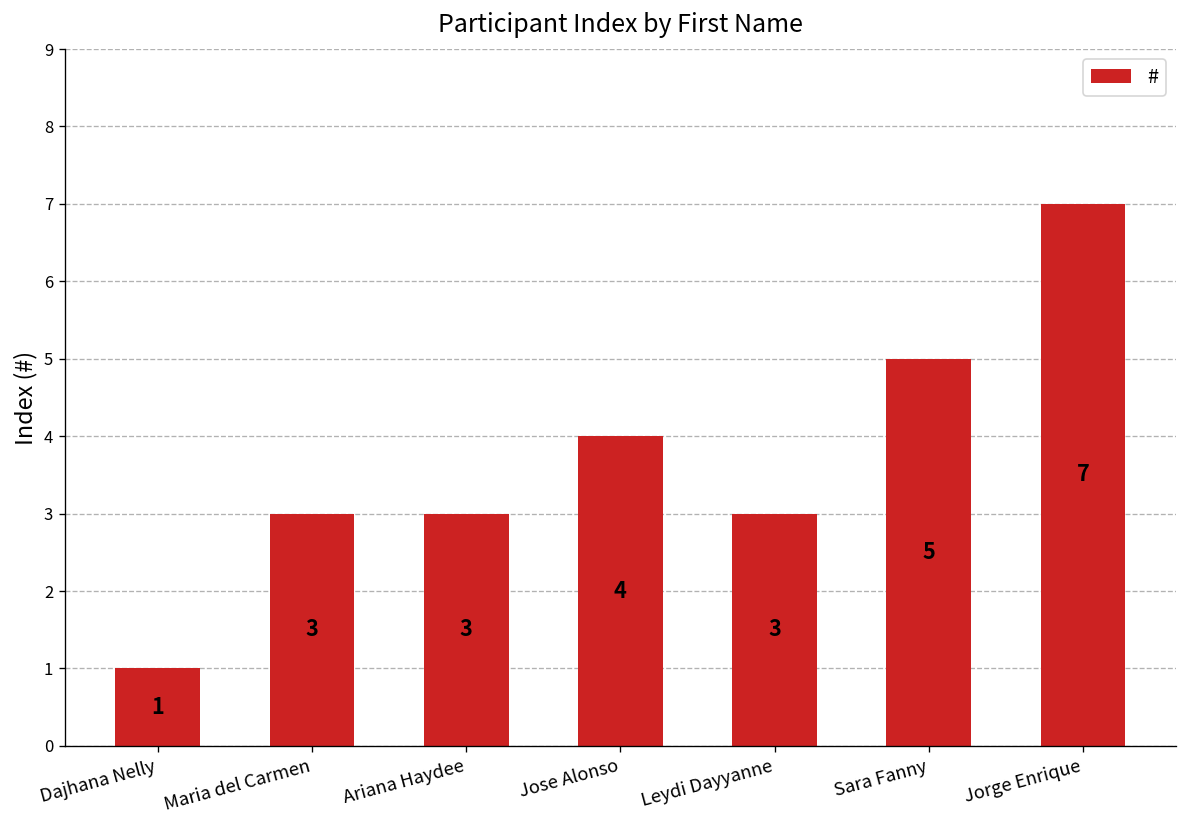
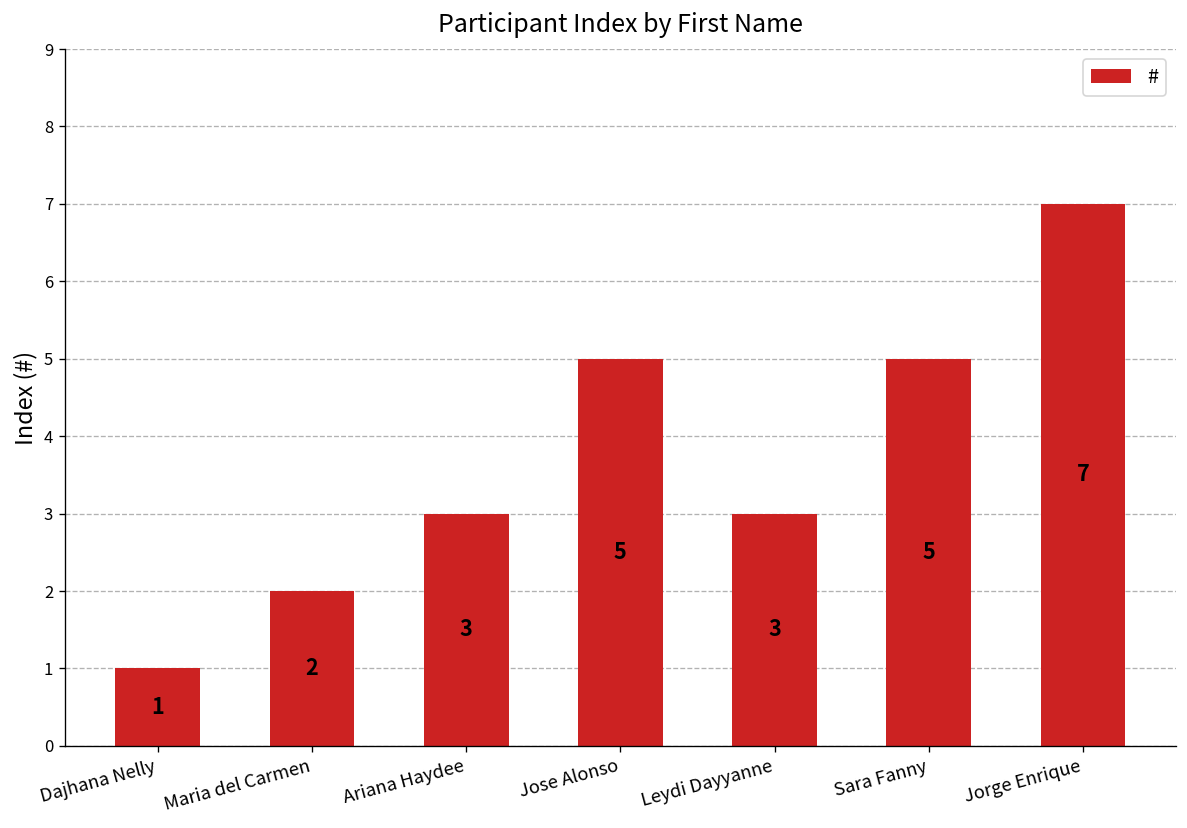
Maria del Carmen: 3 -> 2
Jose Alonso: 4 -> 5
